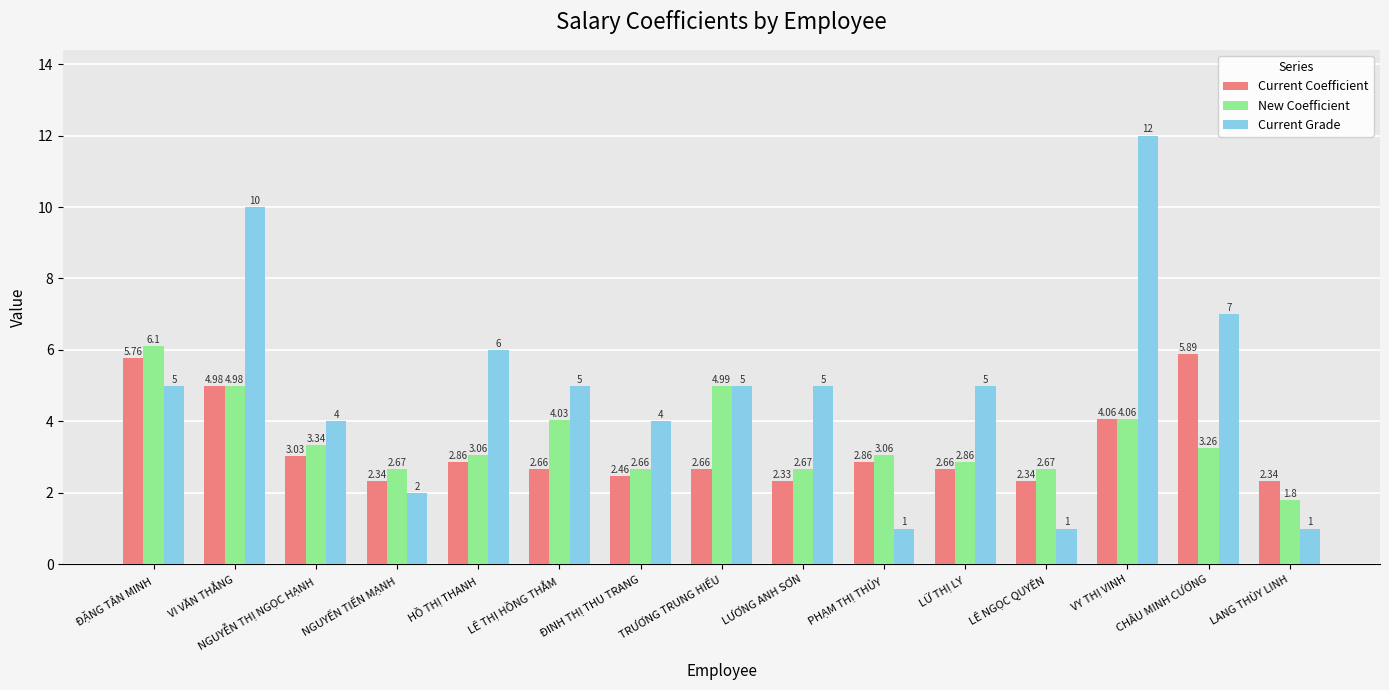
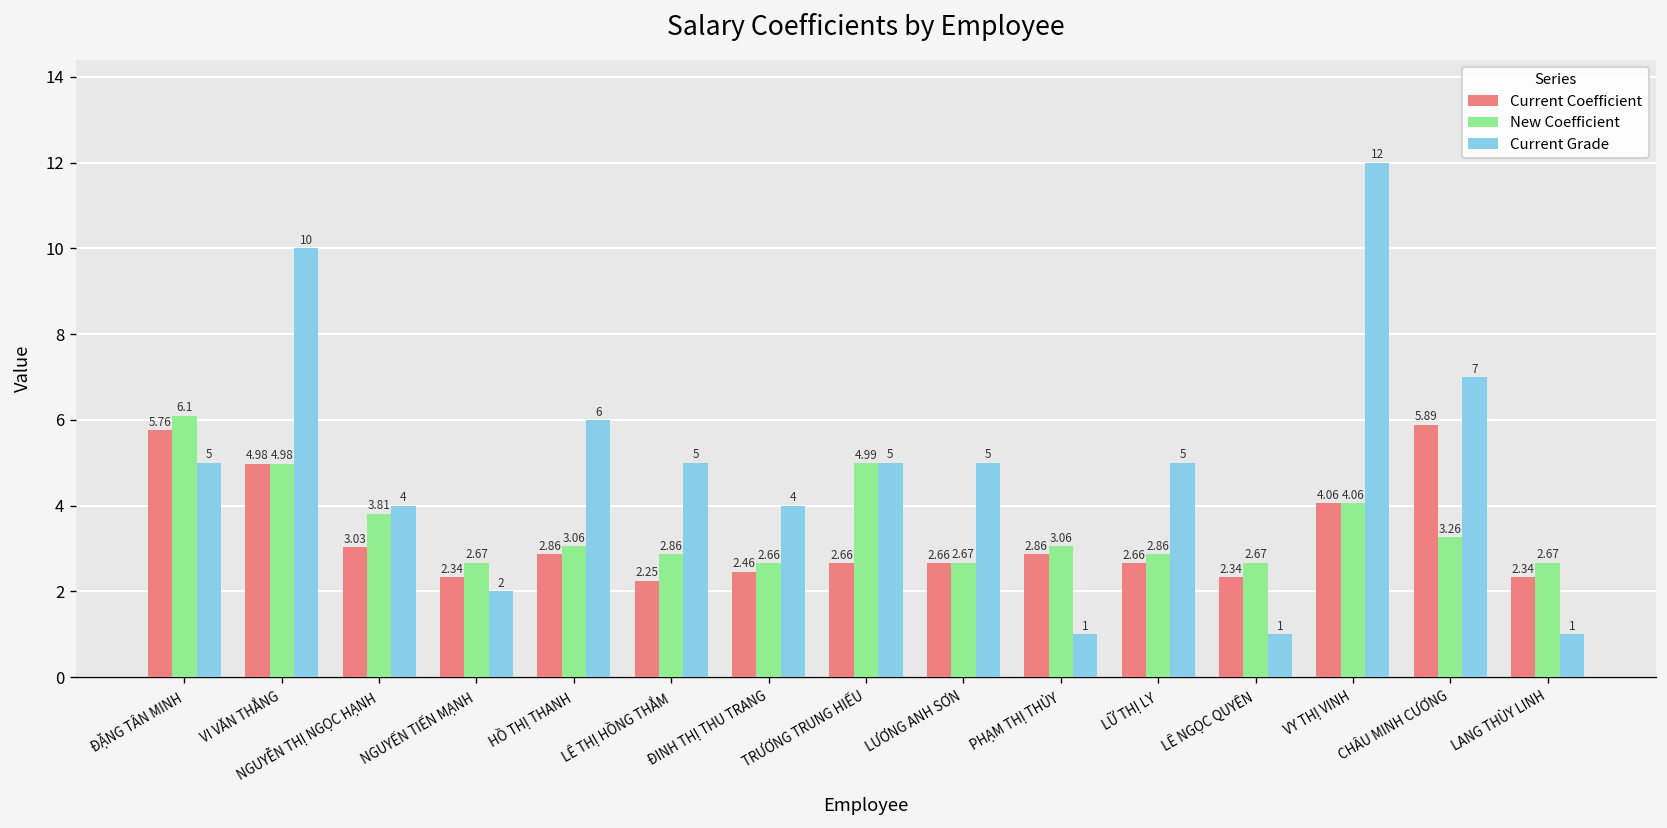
New Coefficient, NGUYỄN THỊ NGỌC HẠNH: 3.34 -> 3.81
Current Coefficient, LÊ THỊ HỒNG THẮM: 2.66 -> 2.25
New Coefficient, LÊ THỊ HỒNG THẮM: 4.03 -> 2.86
Current Coefficient, LƯƠNG ANH SƠN: 2.33 -> 2.66
New Coefficient, LANG THÙY LINH: 1.8 -> 2.67
